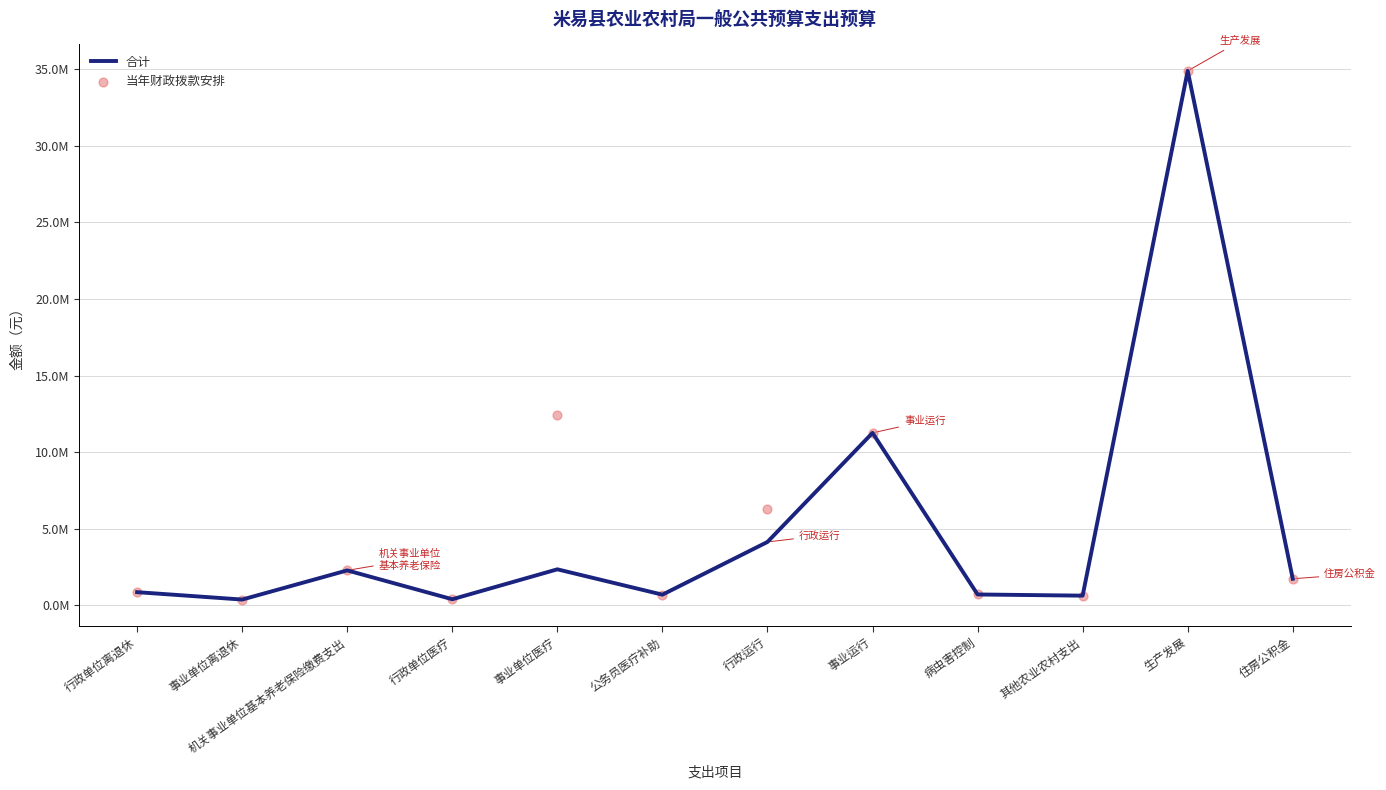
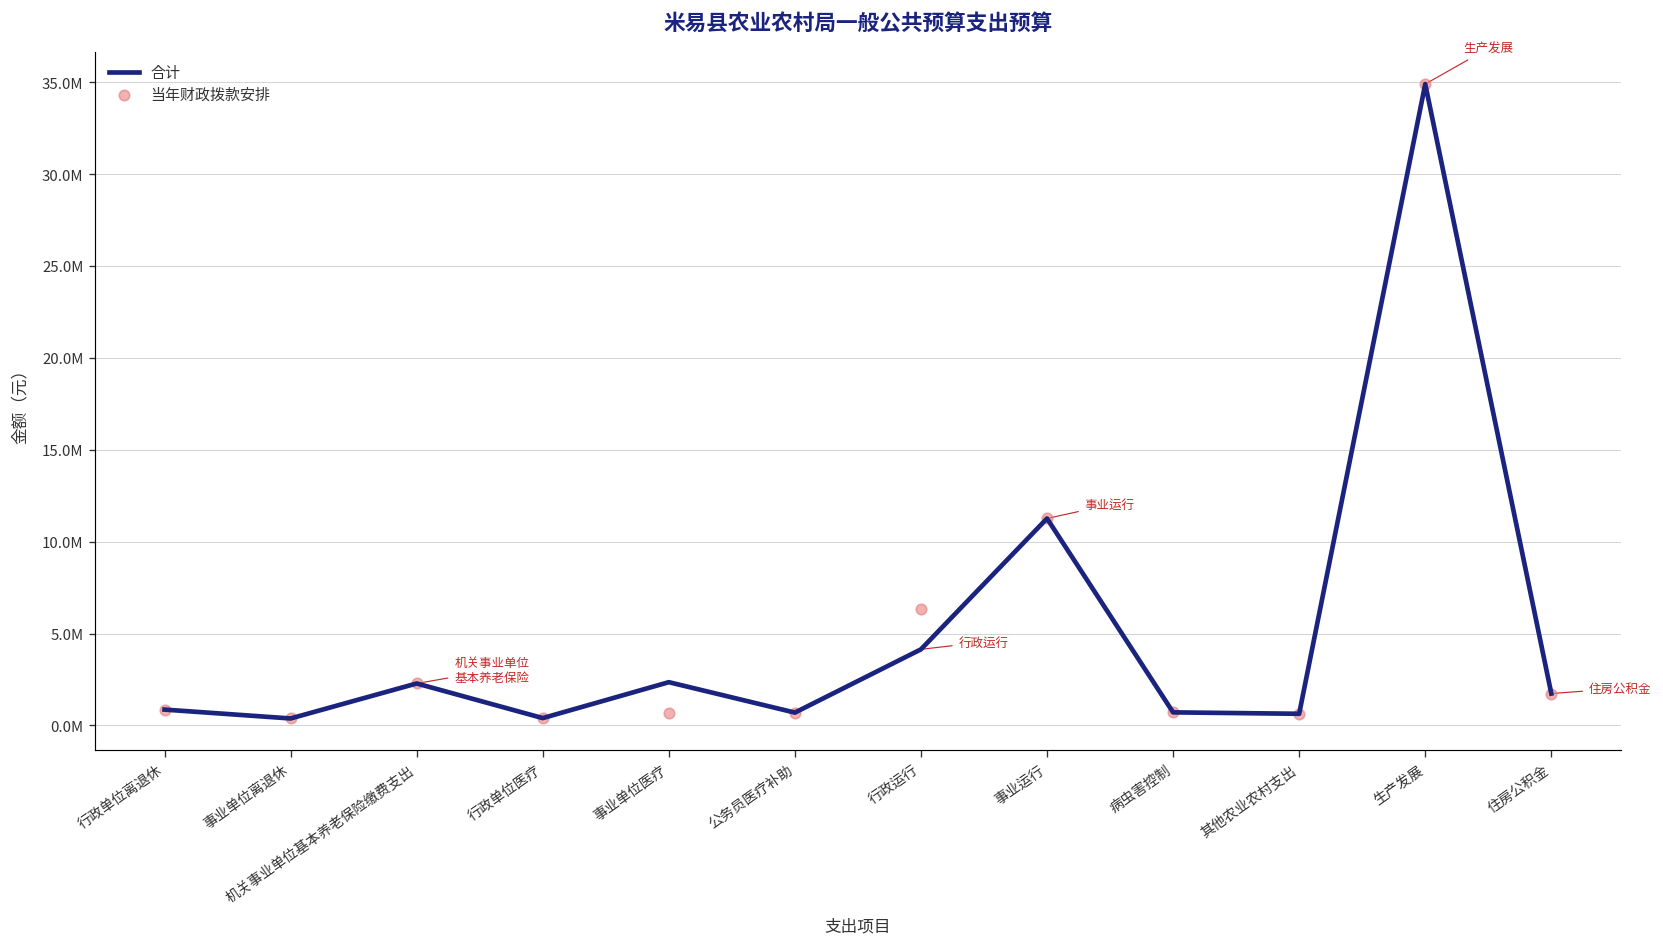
当年财政拨款安排, 事业单位医疗: 12400000 -> 700000
